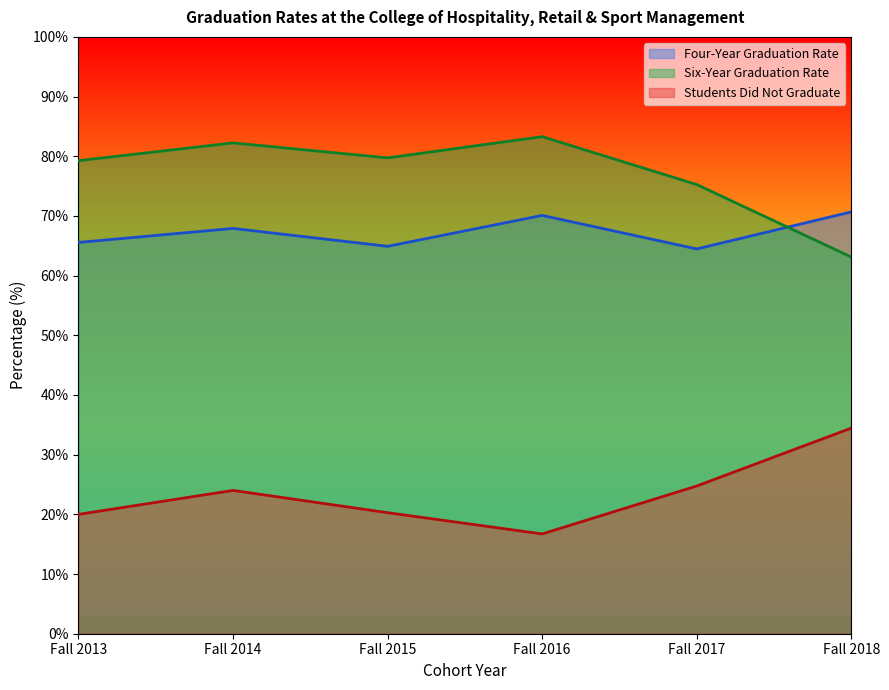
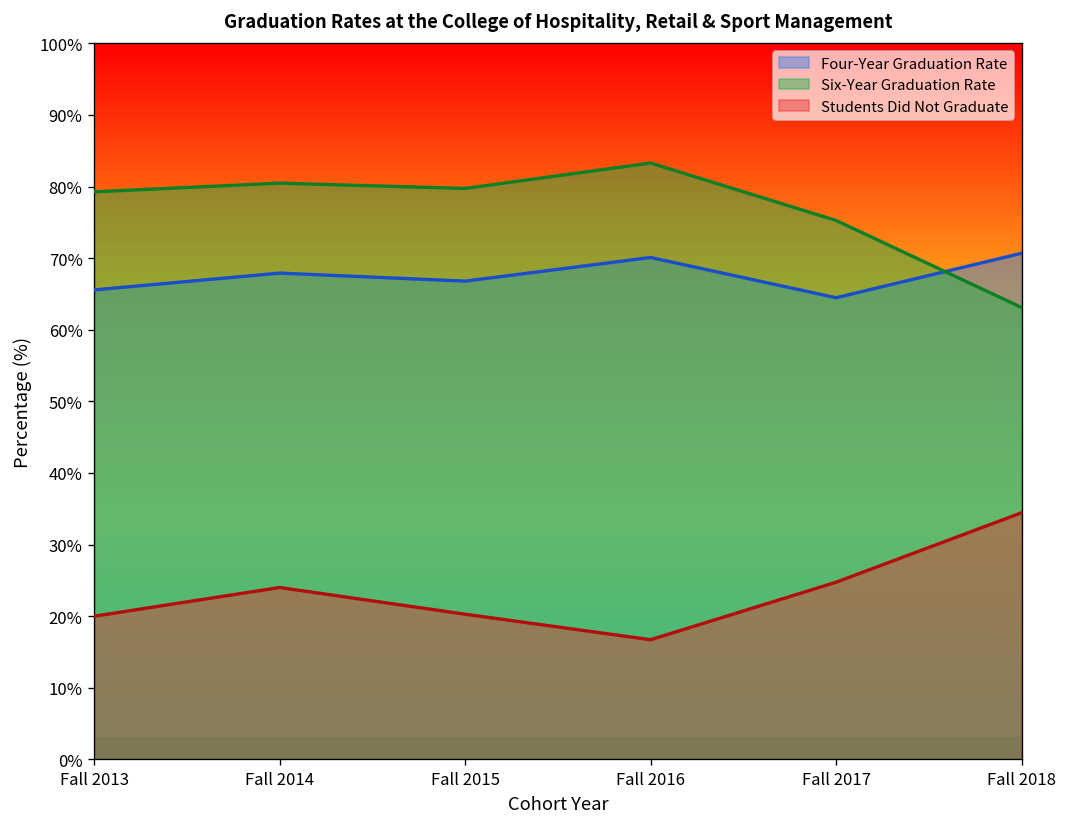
Six-Year Graduation Rate, Fall 2014: 82% -> 80%
Four-Year Graduation Rate, Fall 2015: 65% -> 67%
